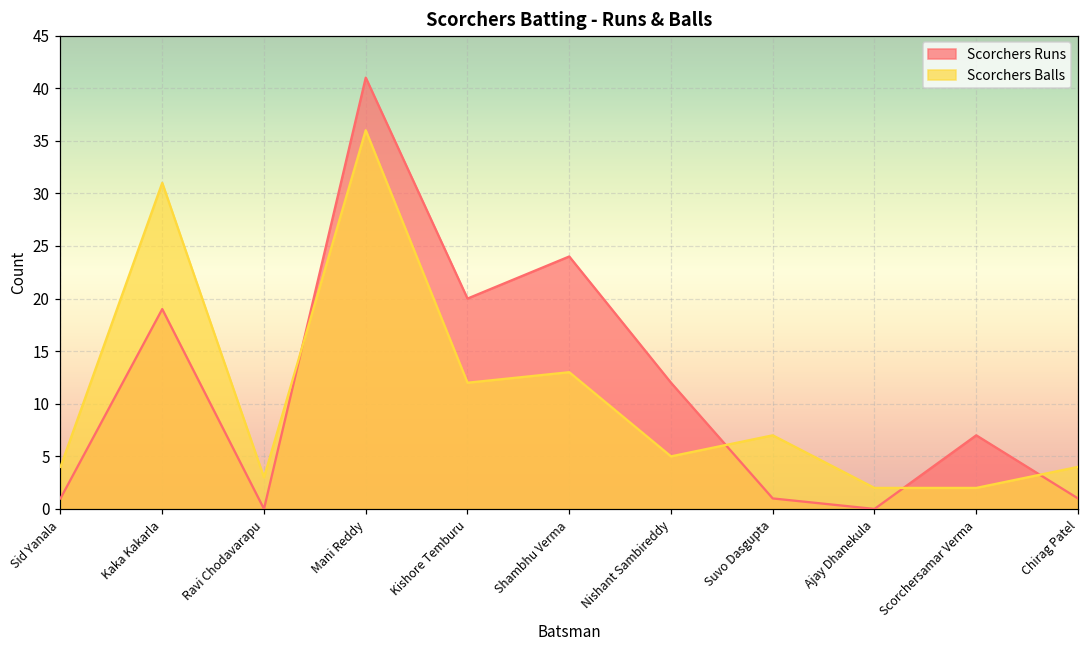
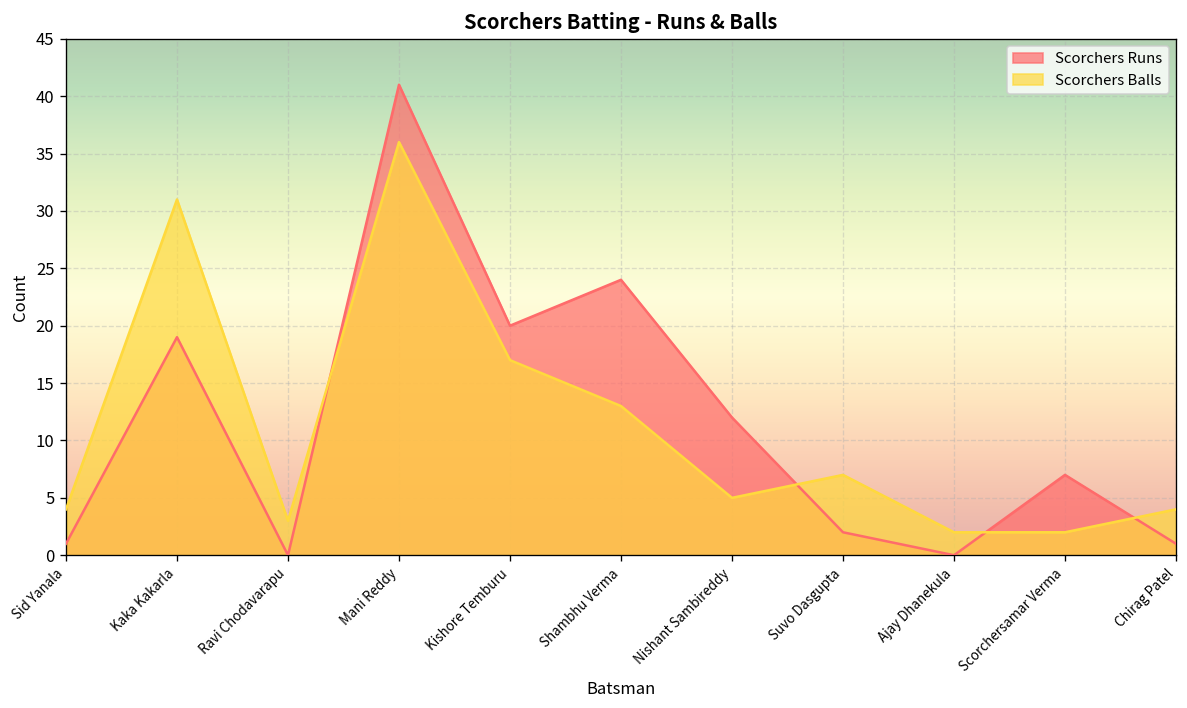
Scorchers Balls, Kishore Temburu: 12 -> 17
Scorchers Runs, Suvo Dasgupta: 1 -> 2
